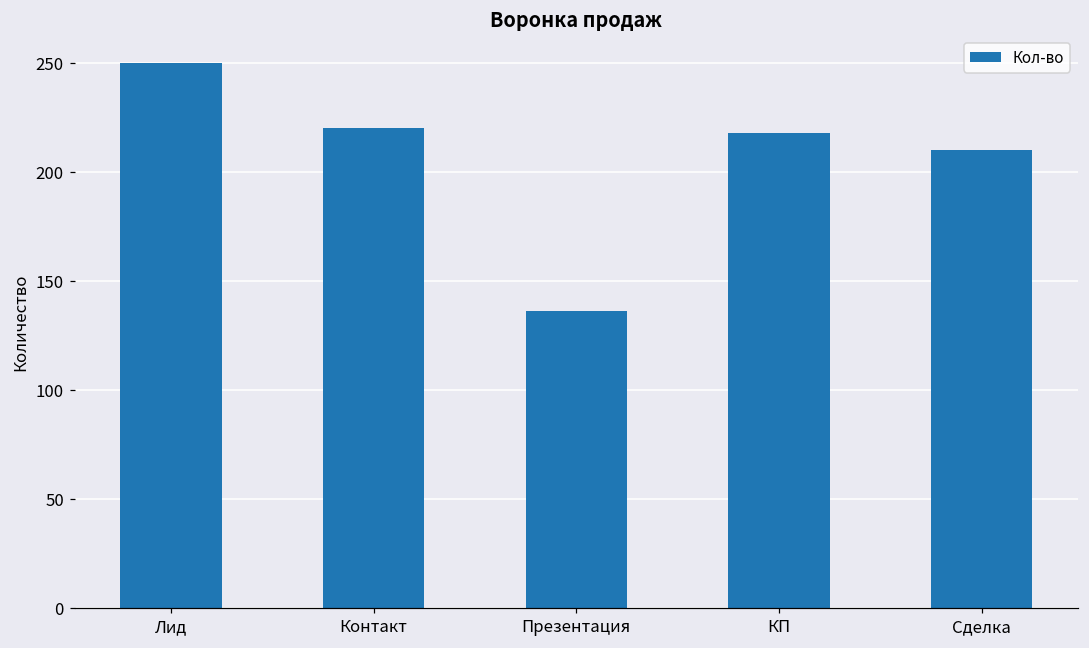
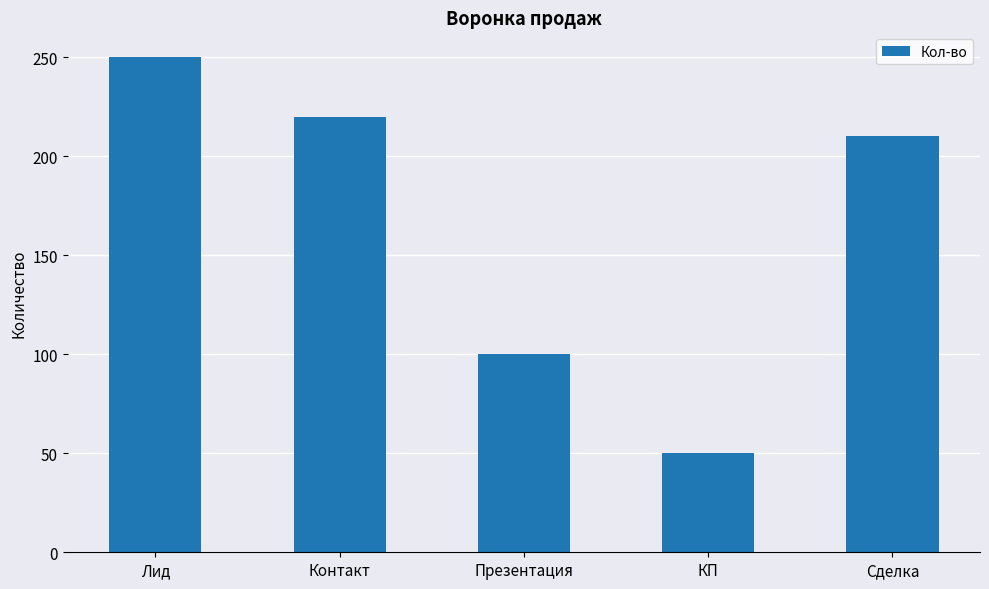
Презентация: 136 -> 100
КП: 218 -> 50
